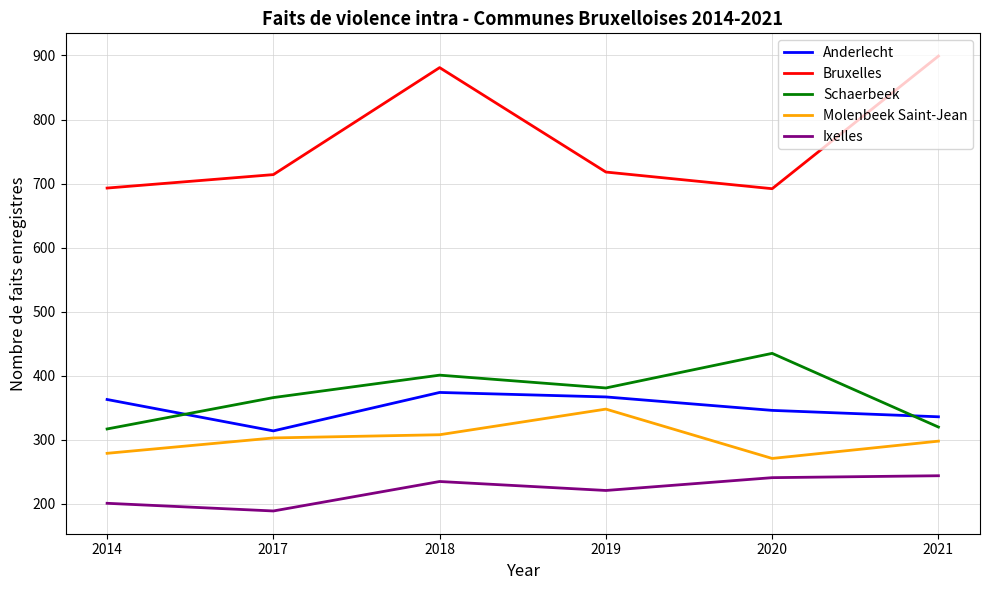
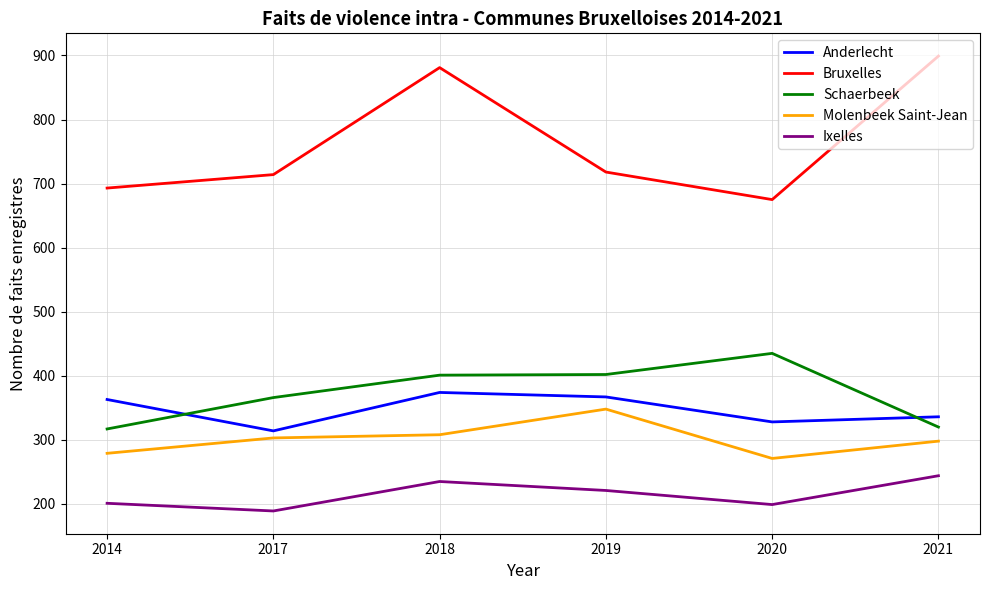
Schaerbeek, 2019: 380 -> 400
Anderlecht, 2020: 350 -> 330
Bruxelles, 2020: 690 -> 680
Ixelles, 2020: 240 -> 200
